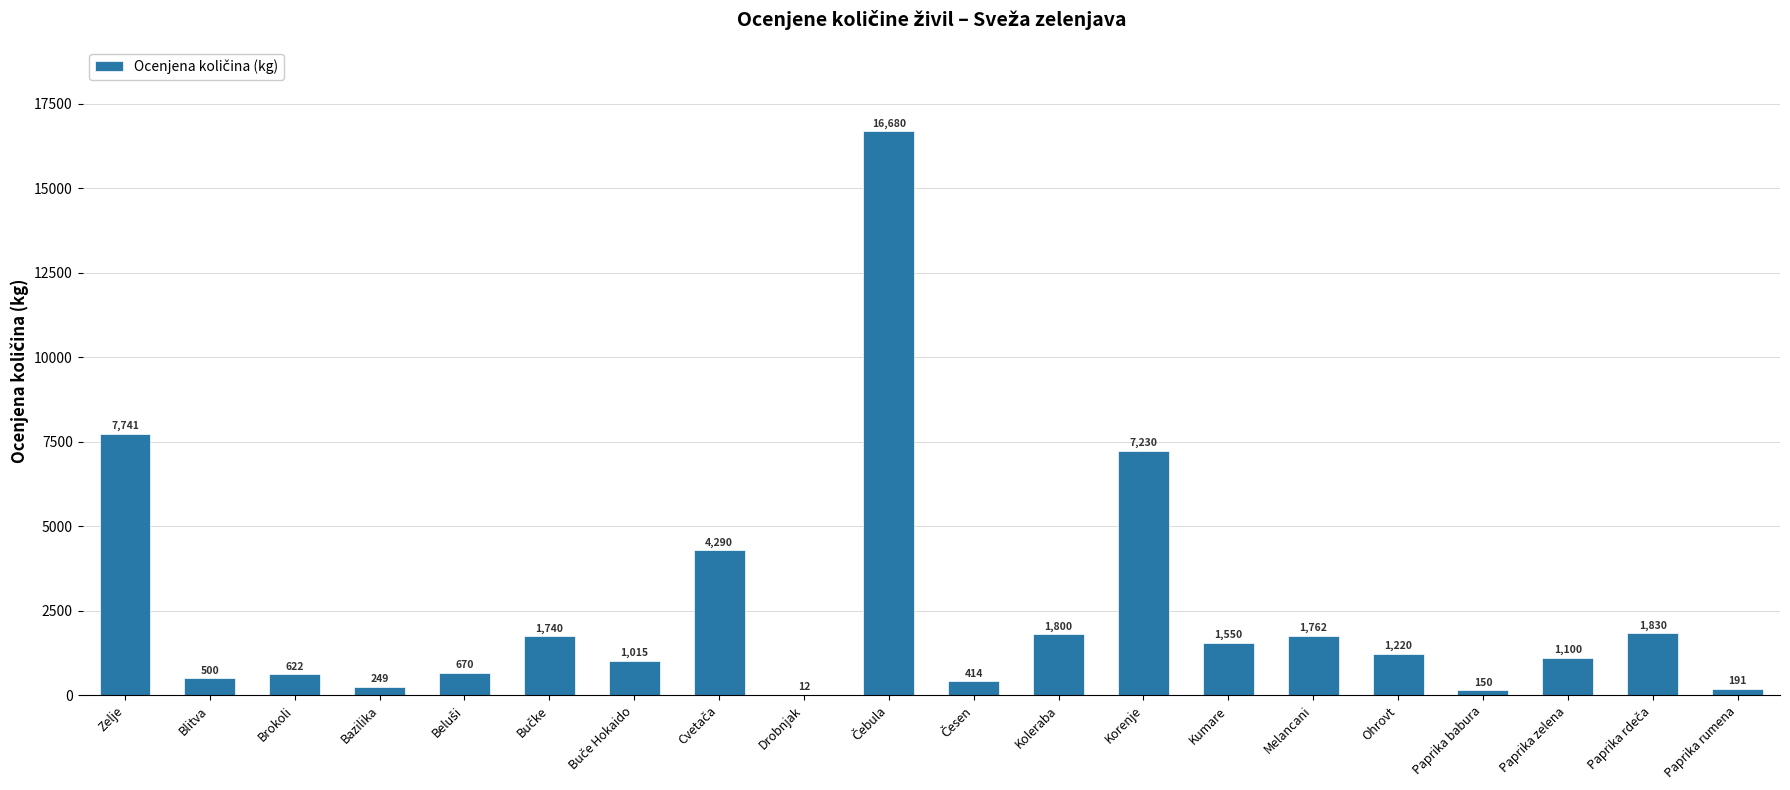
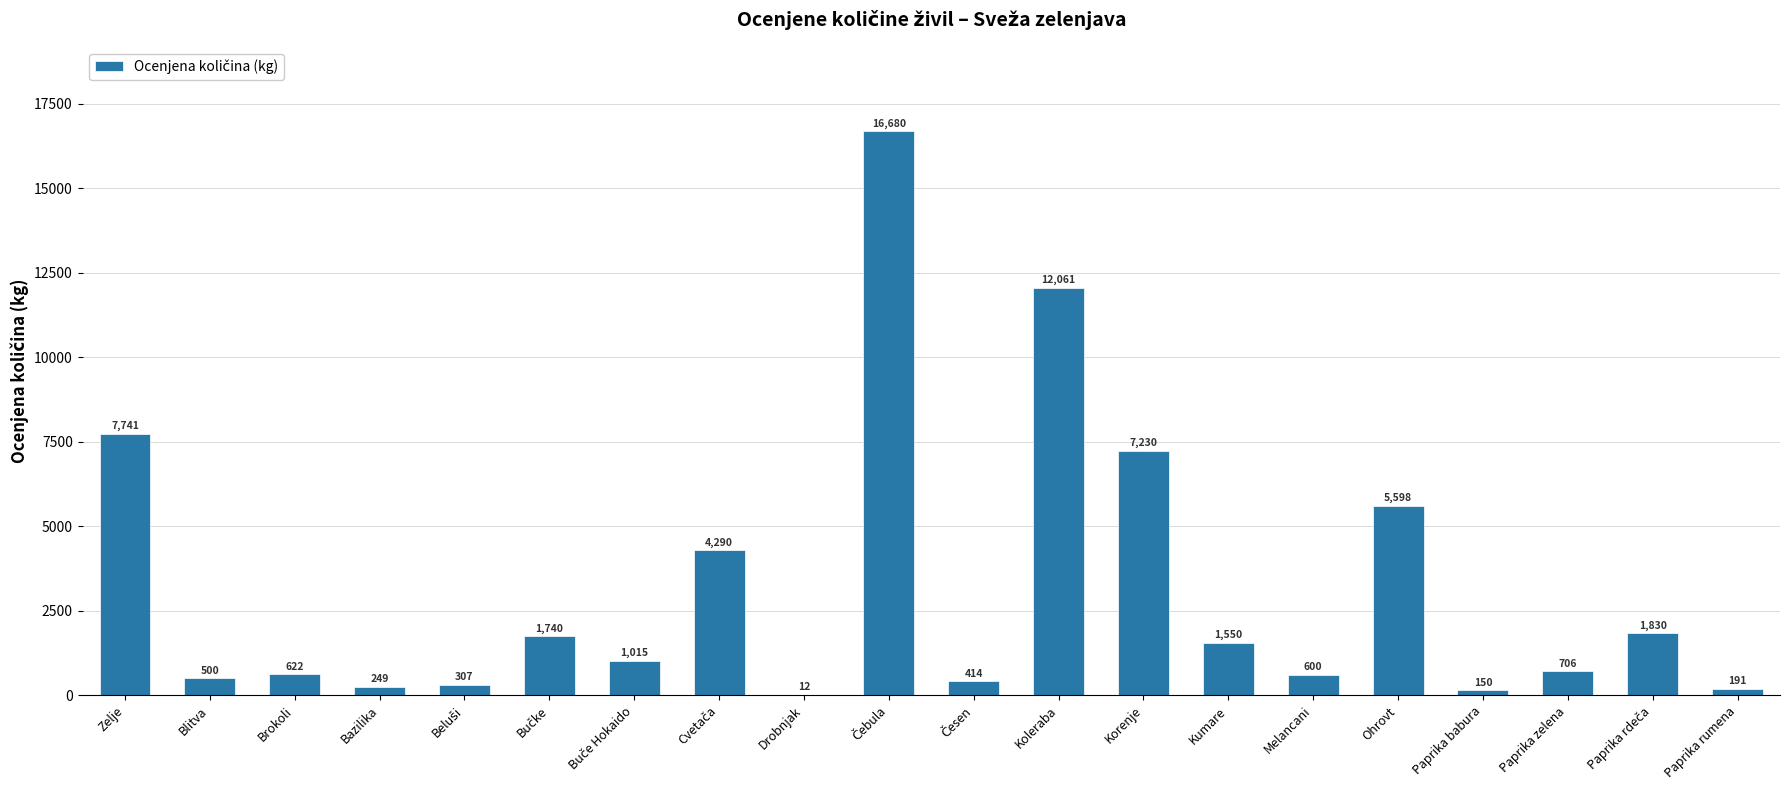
Beluši: 670 -> 307
Koleraba: 1,800 -> 12,061
Melancani: 1,762 -> 600
Ohrovt: 1,220 -> 5,598
Paprika zelena: 1,100 -> 706
